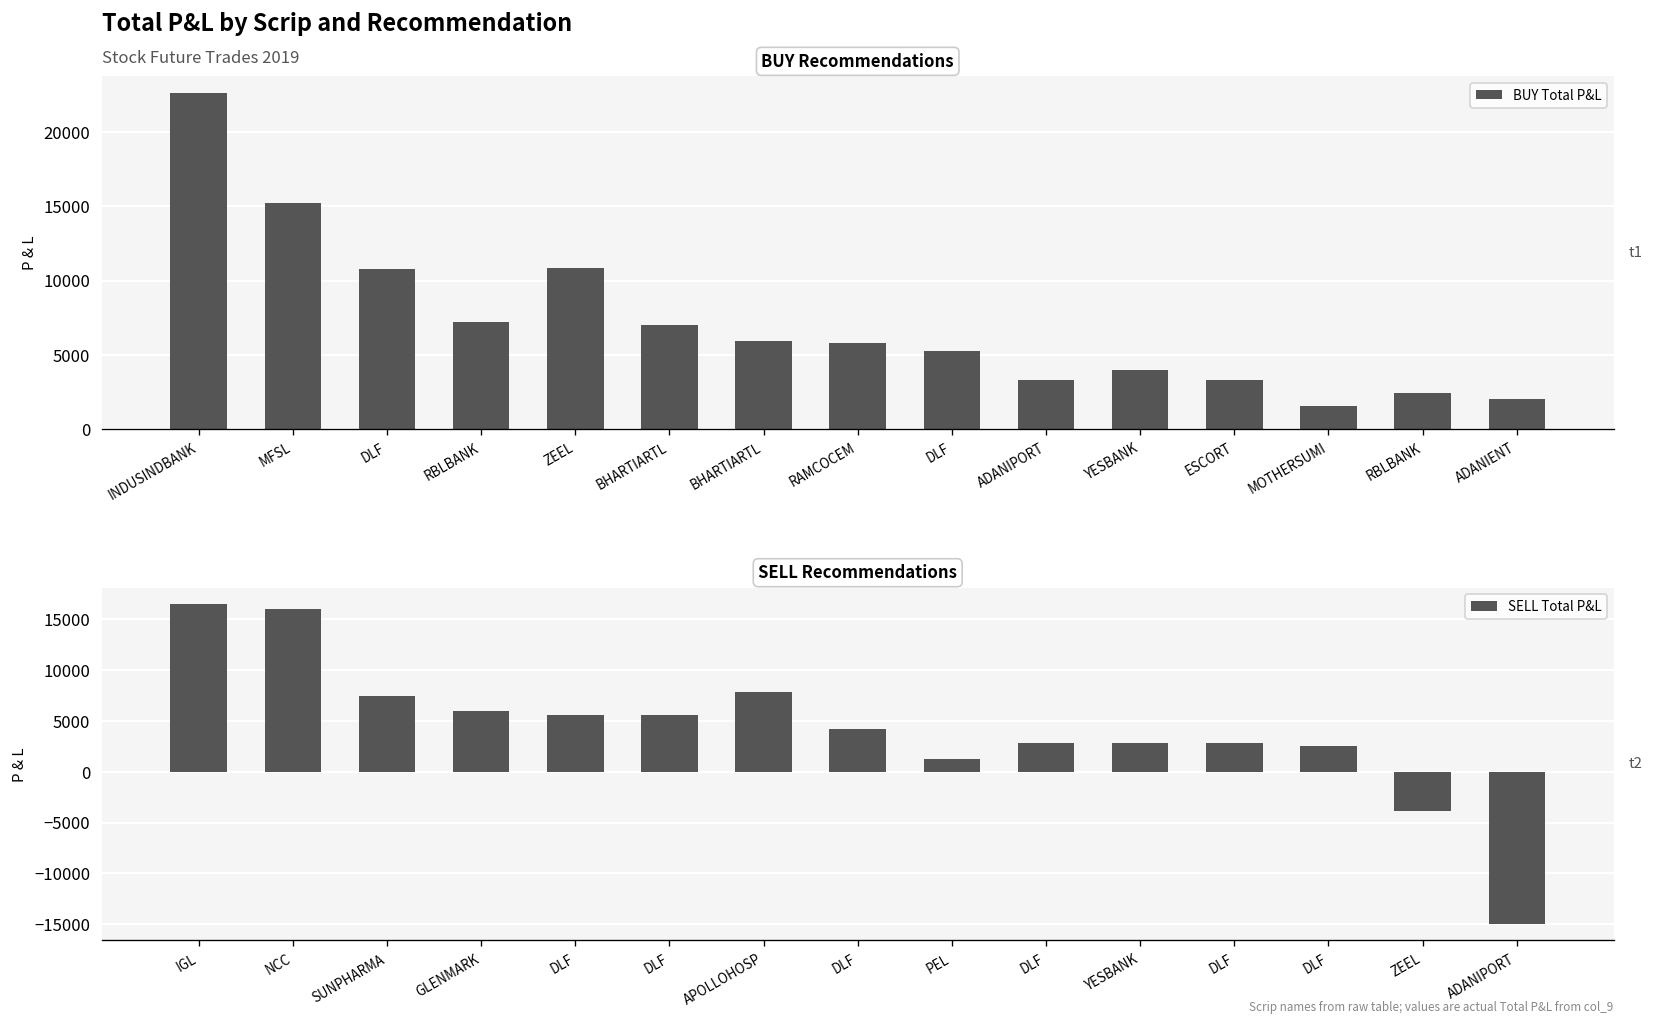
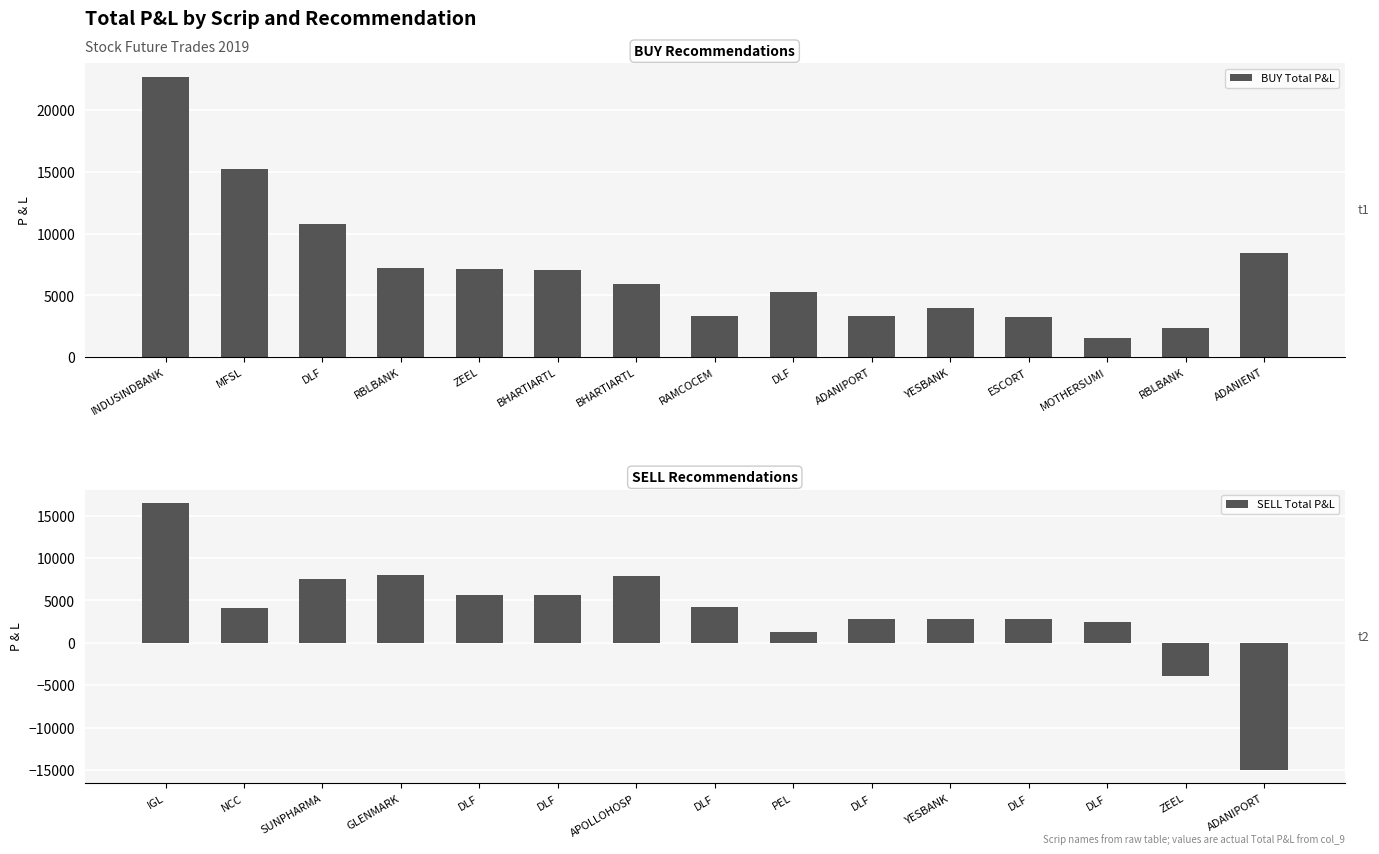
BUY Recommendations, ZEEL: 10800 -> 7200
BUY Recommendations, RAMCOCEM: 5800 -> 3400
BUY Recommendations, ADANIENT: 2000 -> 8400
SELL Recommendations, NCC: 16000 -> 4000
SELL Recommendations, GLENMARK: 6000 -> 8000
